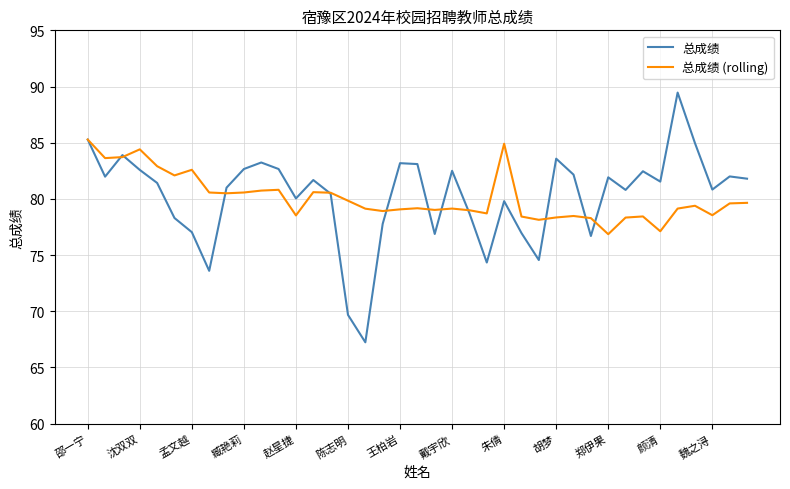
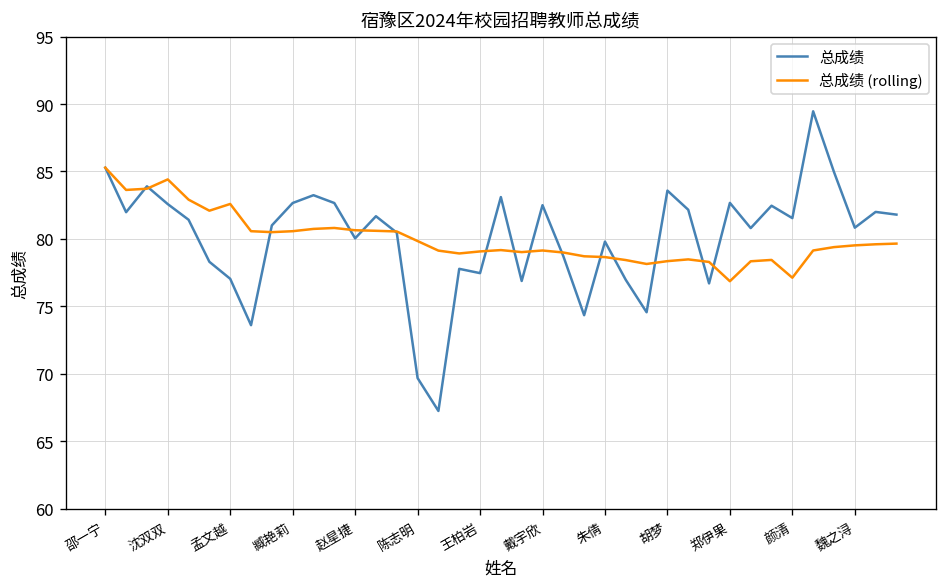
总成绩 (rolling), 赵星捷: 78.5 -> 80.6
总成绩, 王柏岩: 83.2 -> 77.5
总成绩 (rolling), 朱倩: 84.9 -> 78.7
总成绩, 郑伊果: 81.9 -> 82.7
总成绩 (rolling), 魏之浔: 78.6 -> 79.5
